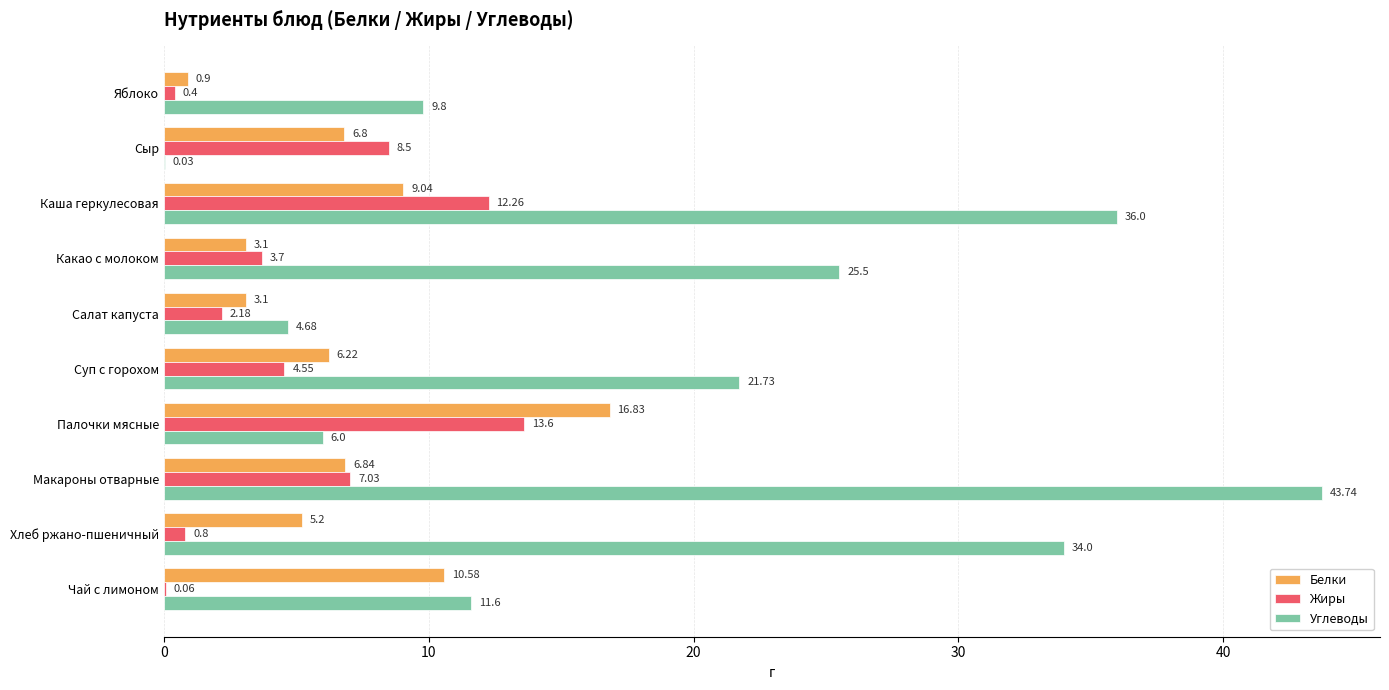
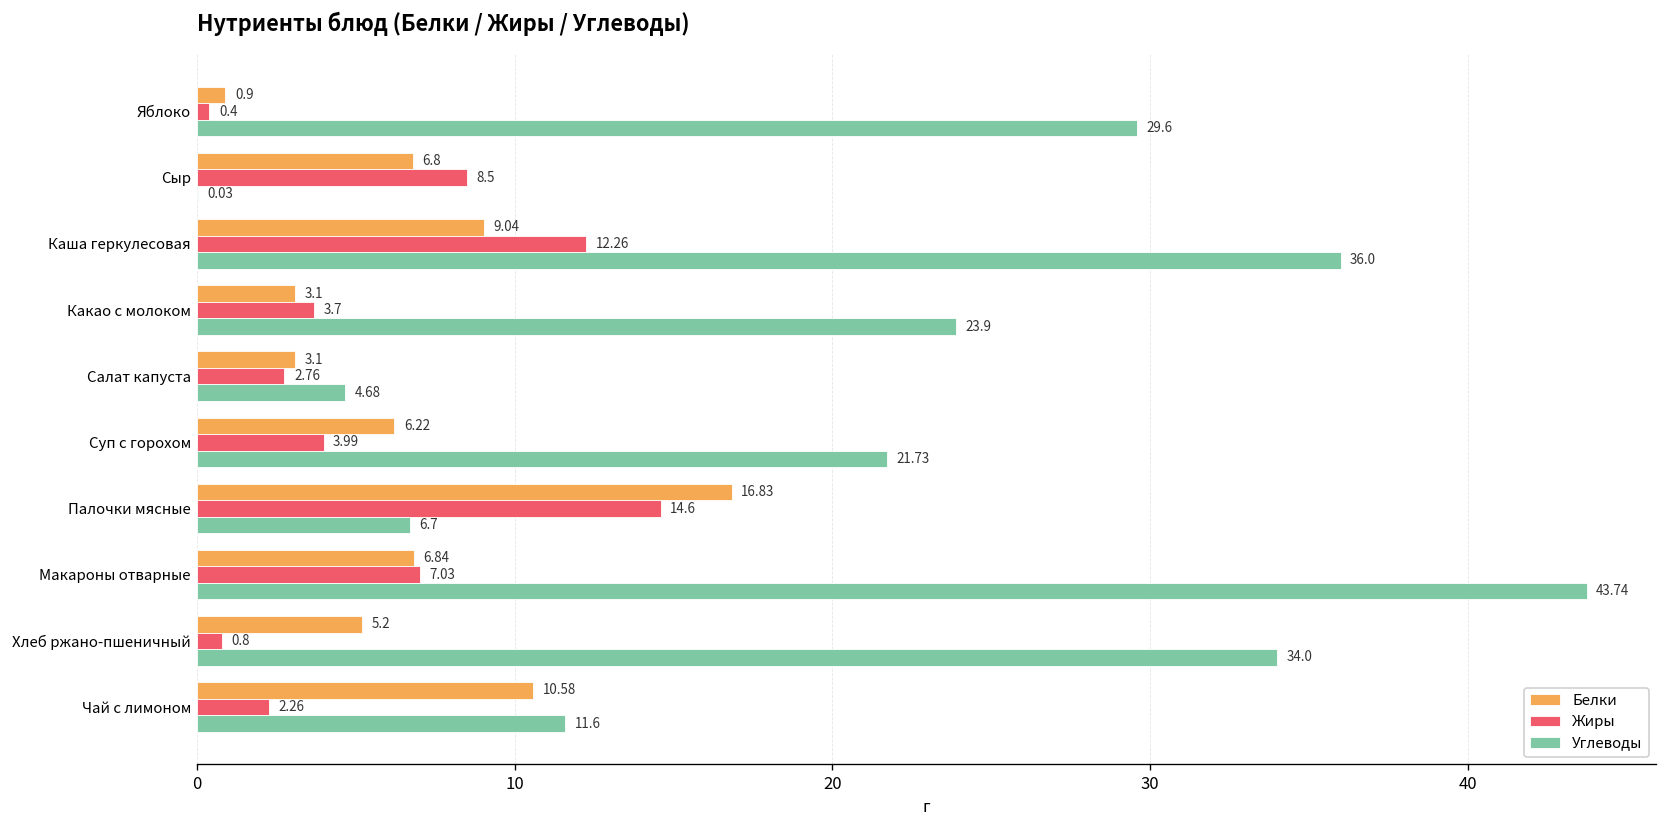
Углеводы, Яблоко: 9.8 -> 29.6
Углеводы, Какао с молоком: 25.5 -> 23.9
Жиры, Салат капуста: 2.18 -> 2.76
Жиры, Суп с горохом: 4.55 -> 3.99
Жиры, Палочки мясные: 13.6 -> 14.6
Углеводы, Палочки мясные: 6.0 -> 6.7
Жиры, Чай с лимоном: 0.06 -> 2.26
